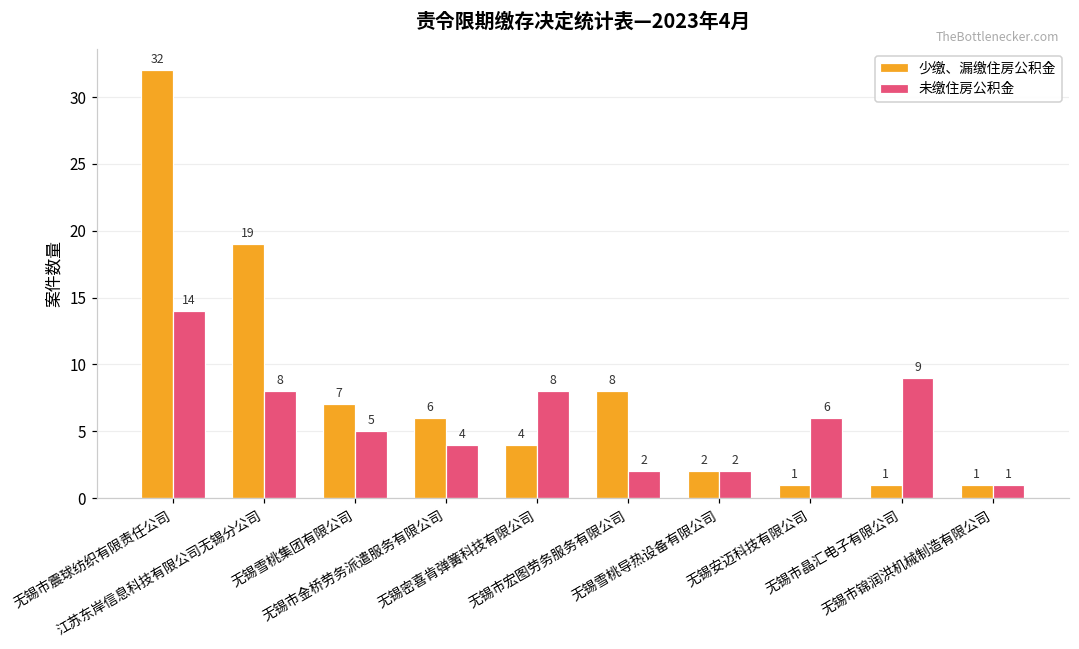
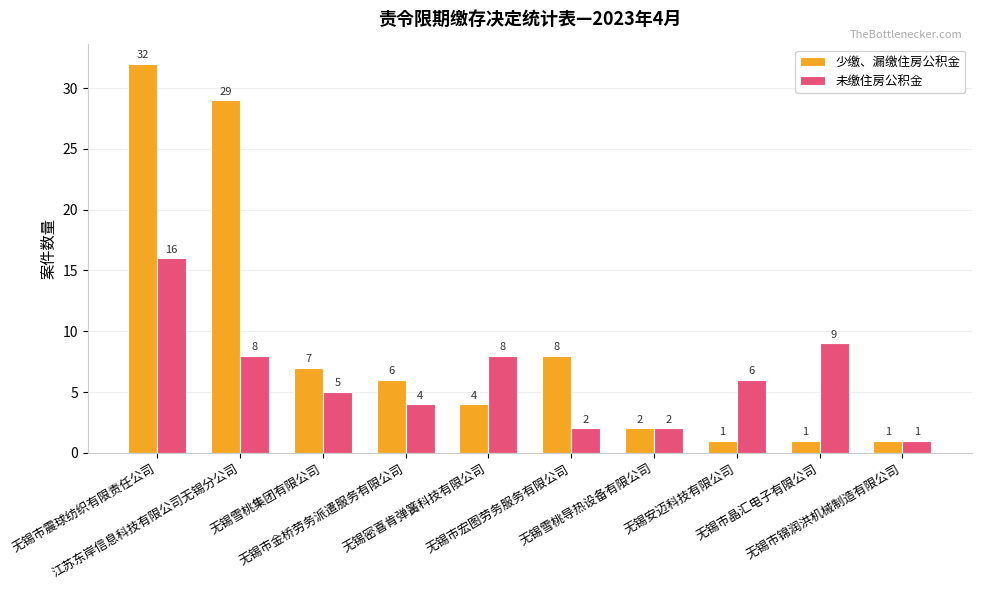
未缴住房公积金, 无锡市震球纺织有限责任公司: 14 -> 16
少缴、漏缴住房公积金, 江苏东岸信息科技有限公司无锡分公司: 19 -> 29
